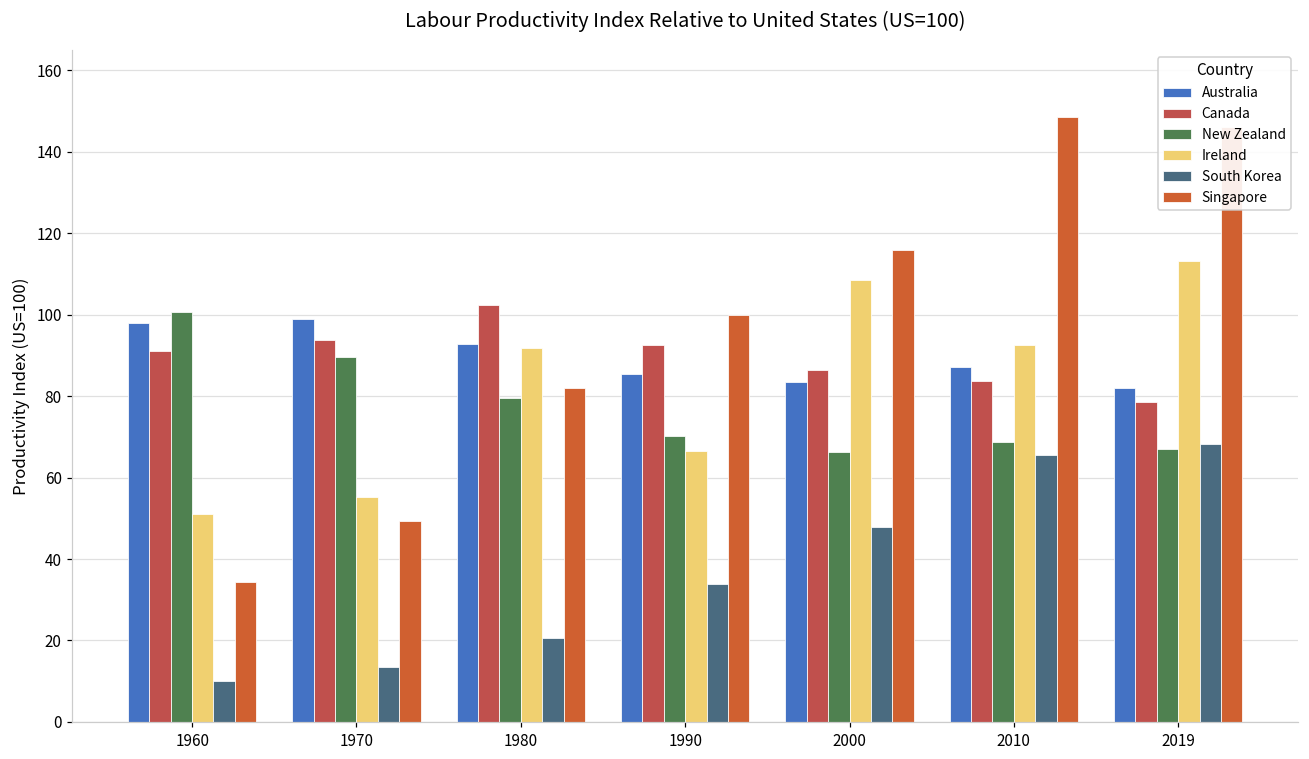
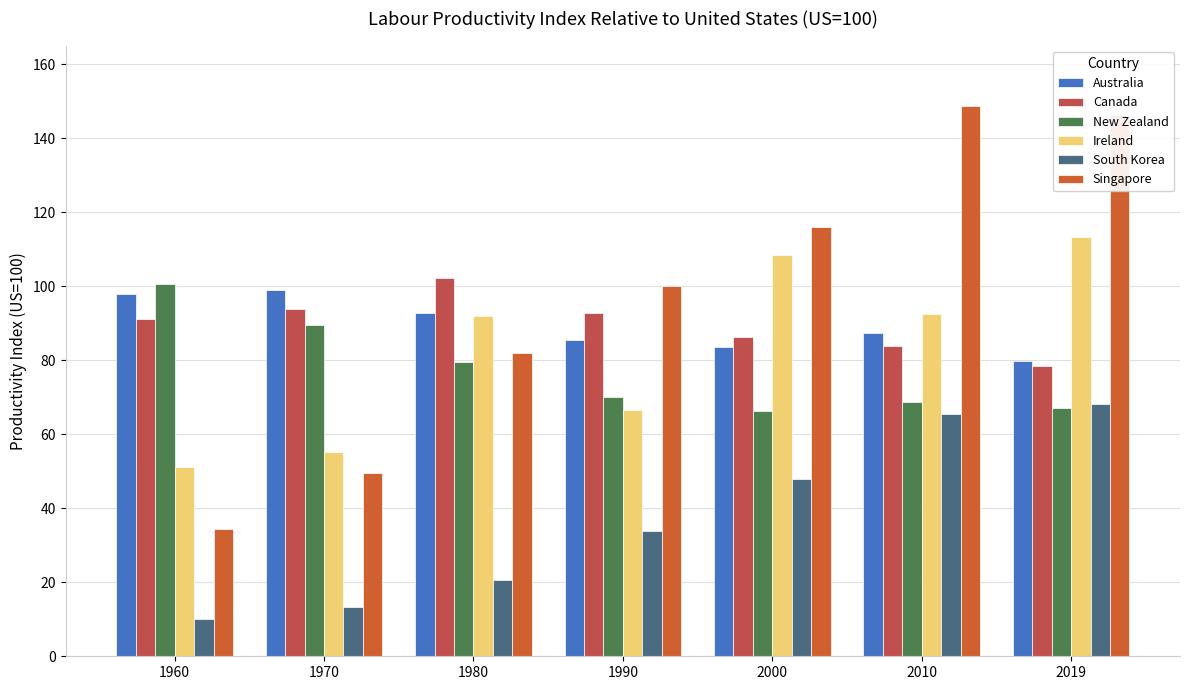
Australia, 2019: 82 -> 80
